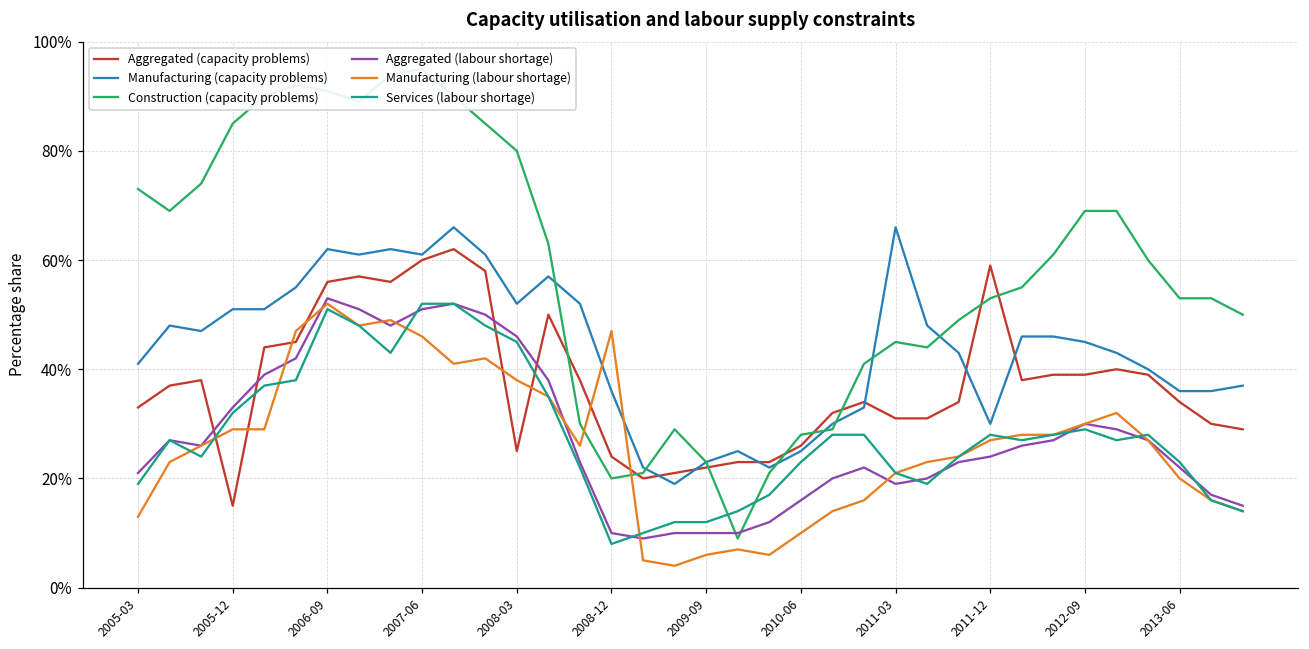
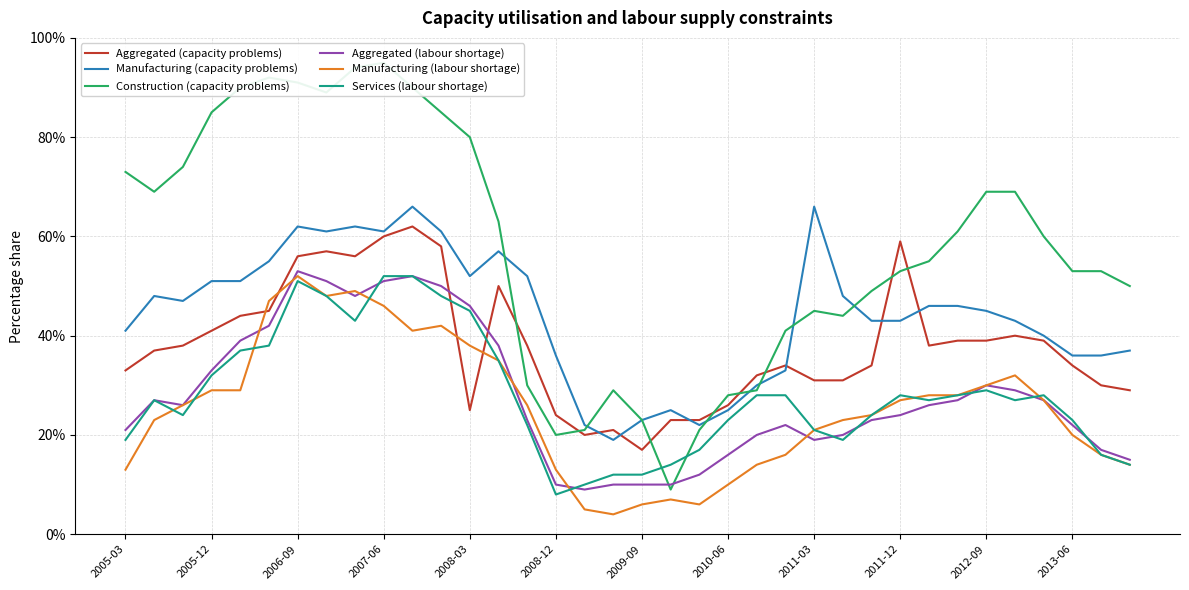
Aggregated (capacity problems), 2005-12: 15% -> 41%
Manufacturing (labour shortage), 2008-12: 47% -> 13%
Aggregated (capacity problems), 2009-09: 22% -> 17%
Manufacturing (capacity problems), 2011-12: 30% -> 43%
